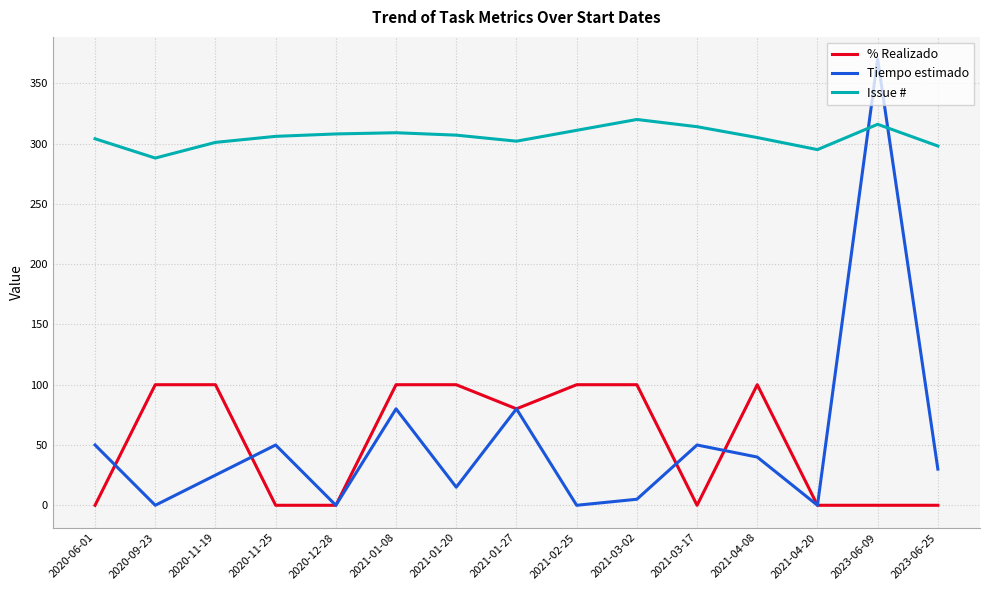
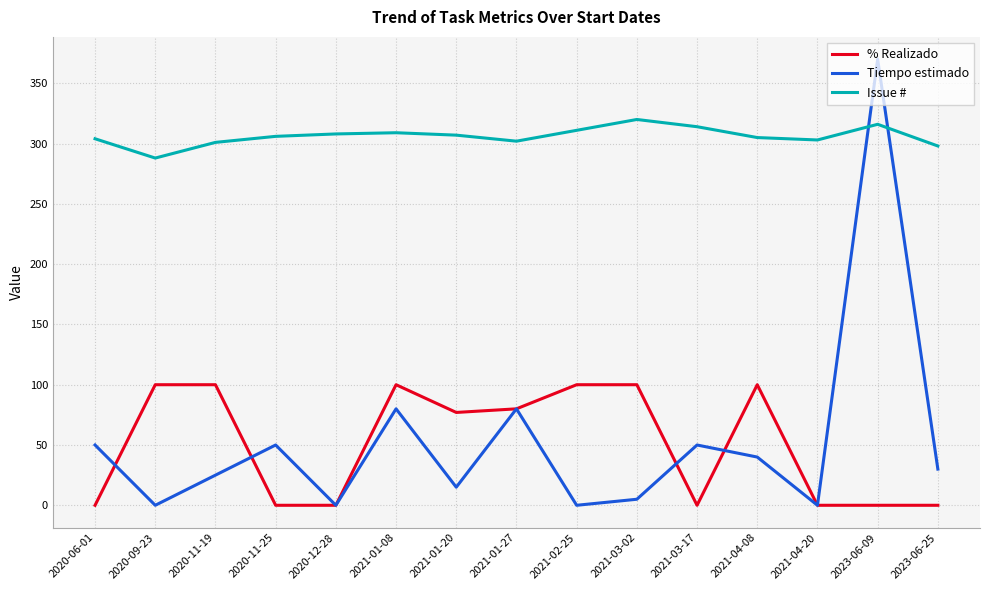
% Realizado, 2021-01-20: 100 -> 77
Issue #, 2021-04-20: 295 -> 303
